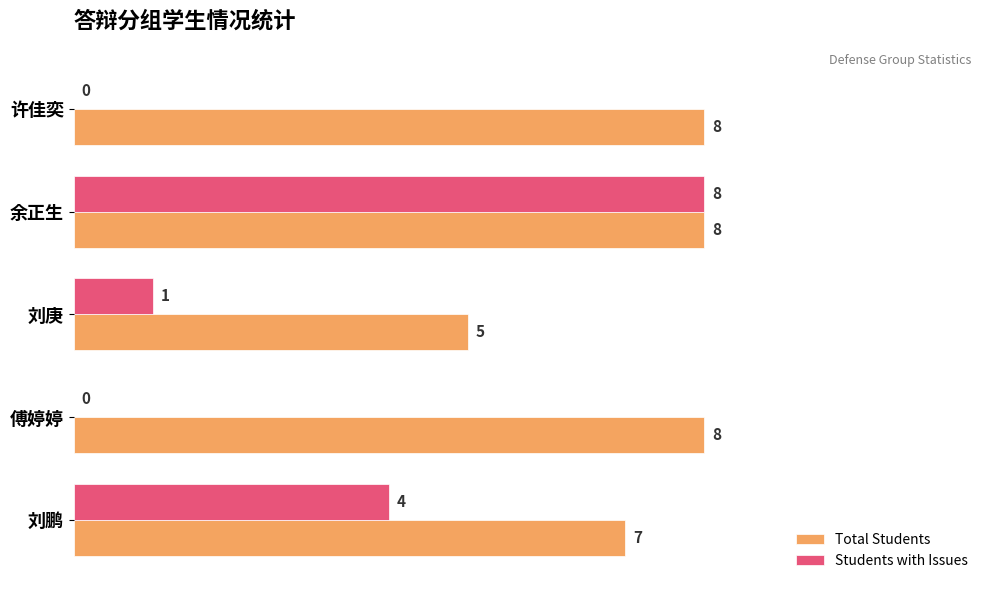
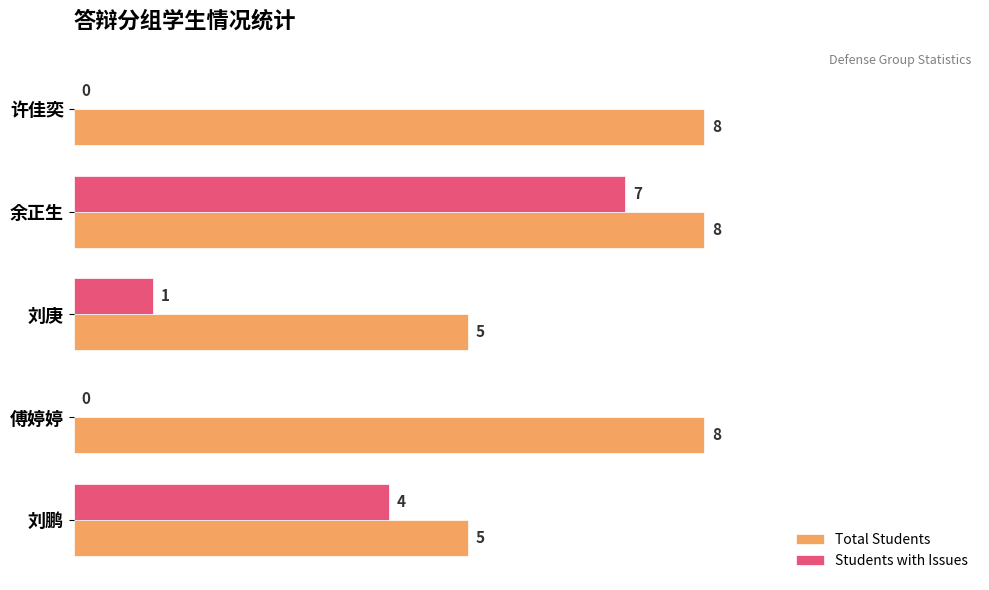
Students with Issues, 余正生: 8 -> 7
Total Students, 刘鹏: 7 -> 5
